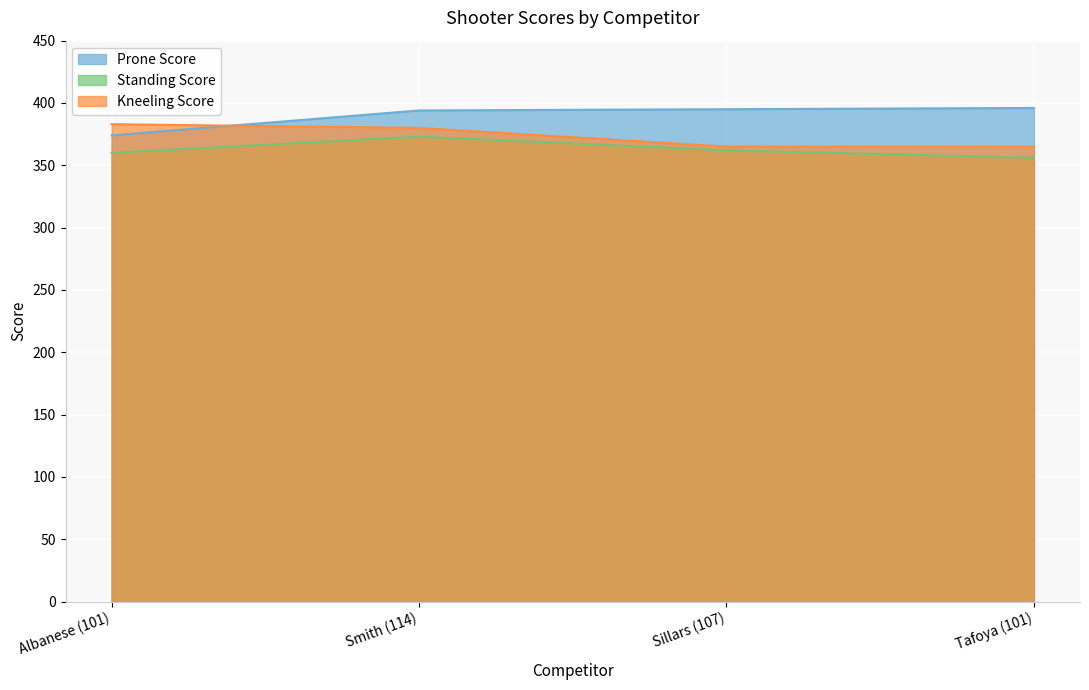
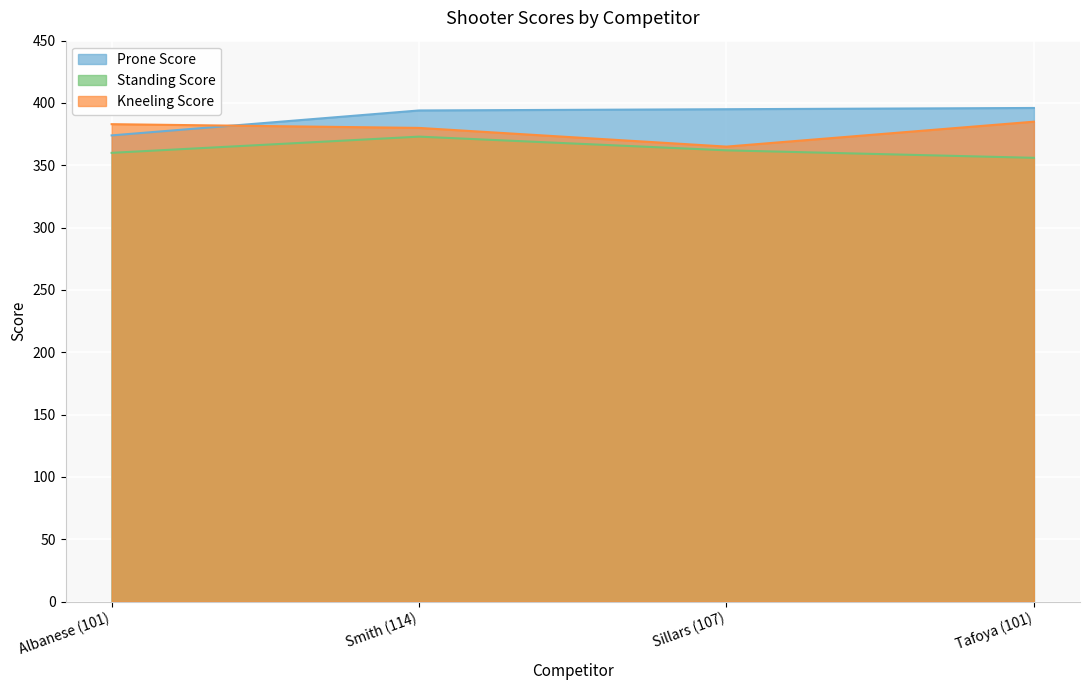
Kneeling Score, Tafoya (101): 365 -> 385
